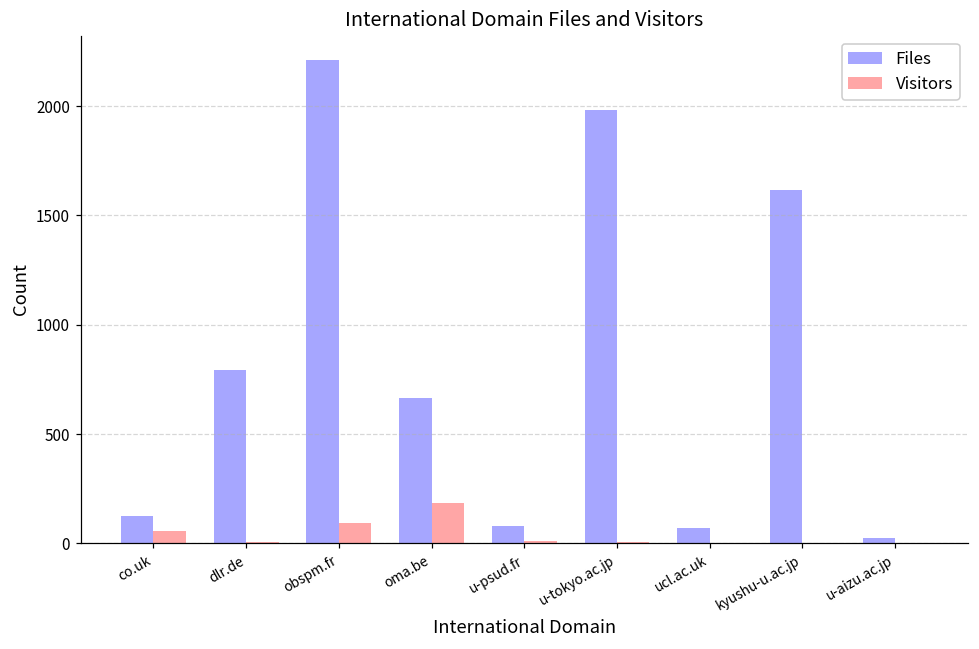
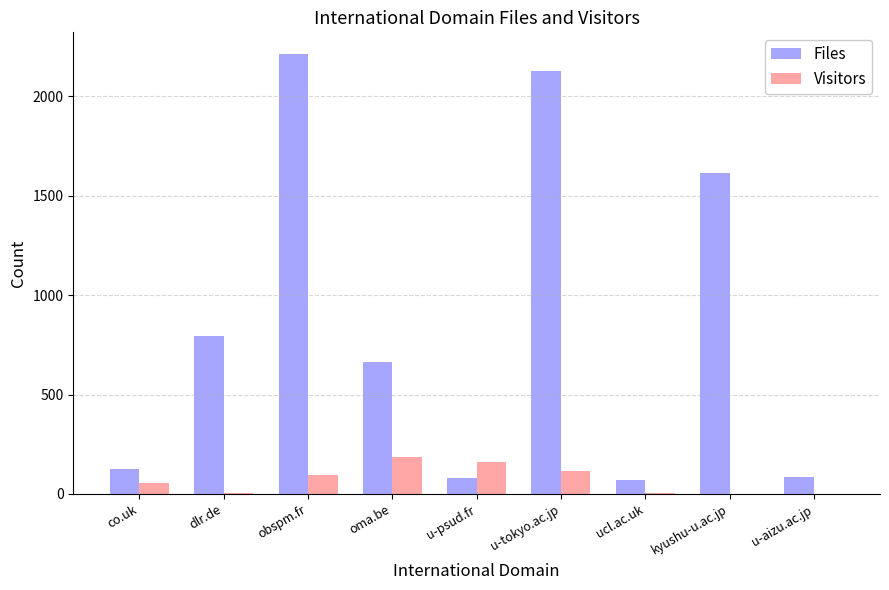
Visitors, u-psud.fr: 10 -> 160
Files, u-tokyo.ac.jp: 1980 -> 2130
Visitors, u-tokyo.ac.jp: 10 -> 120
Files, u-aizu.ac.jp: 20 -> 80
